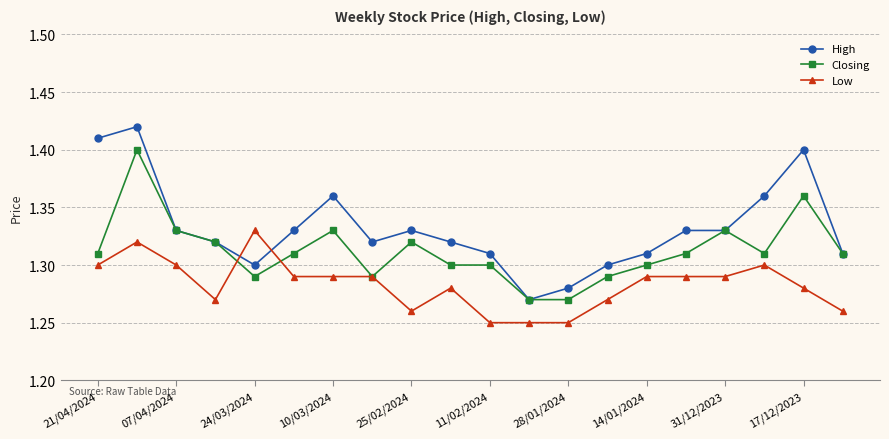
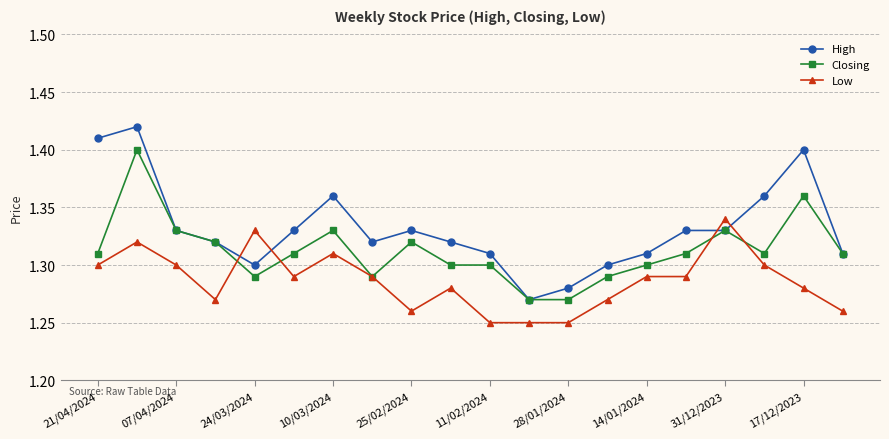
Low, 10/03/2024: 1.29 -> 1.31
Low, 31/12/2023: 1.29 -> 1.34
